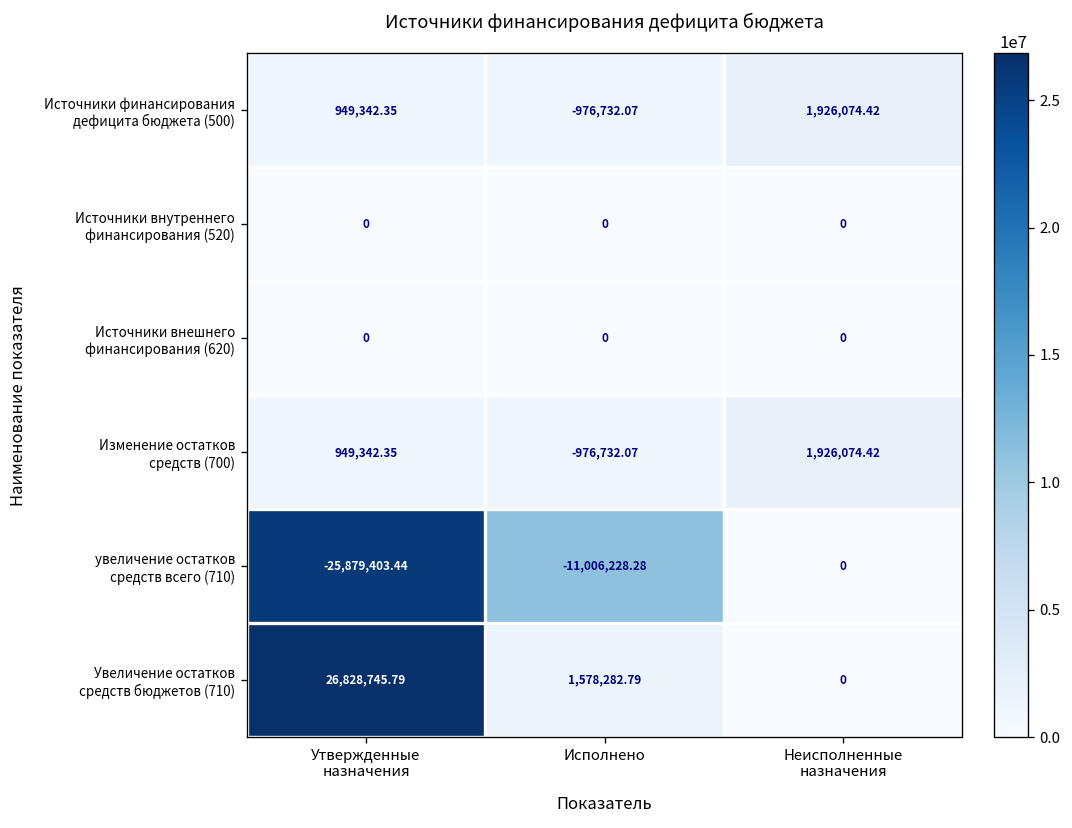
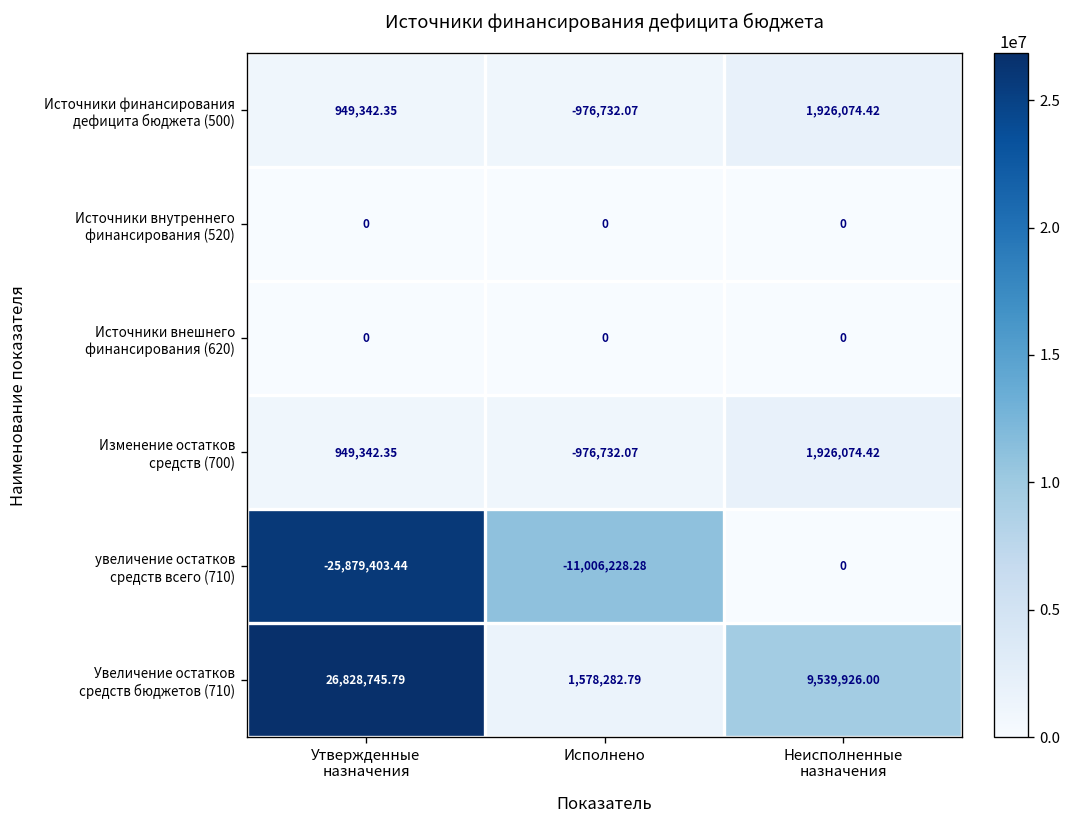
Увеличение остатков средств бюджетов (710), Неисполненные назначения: 0 -> 9,539,926.00
